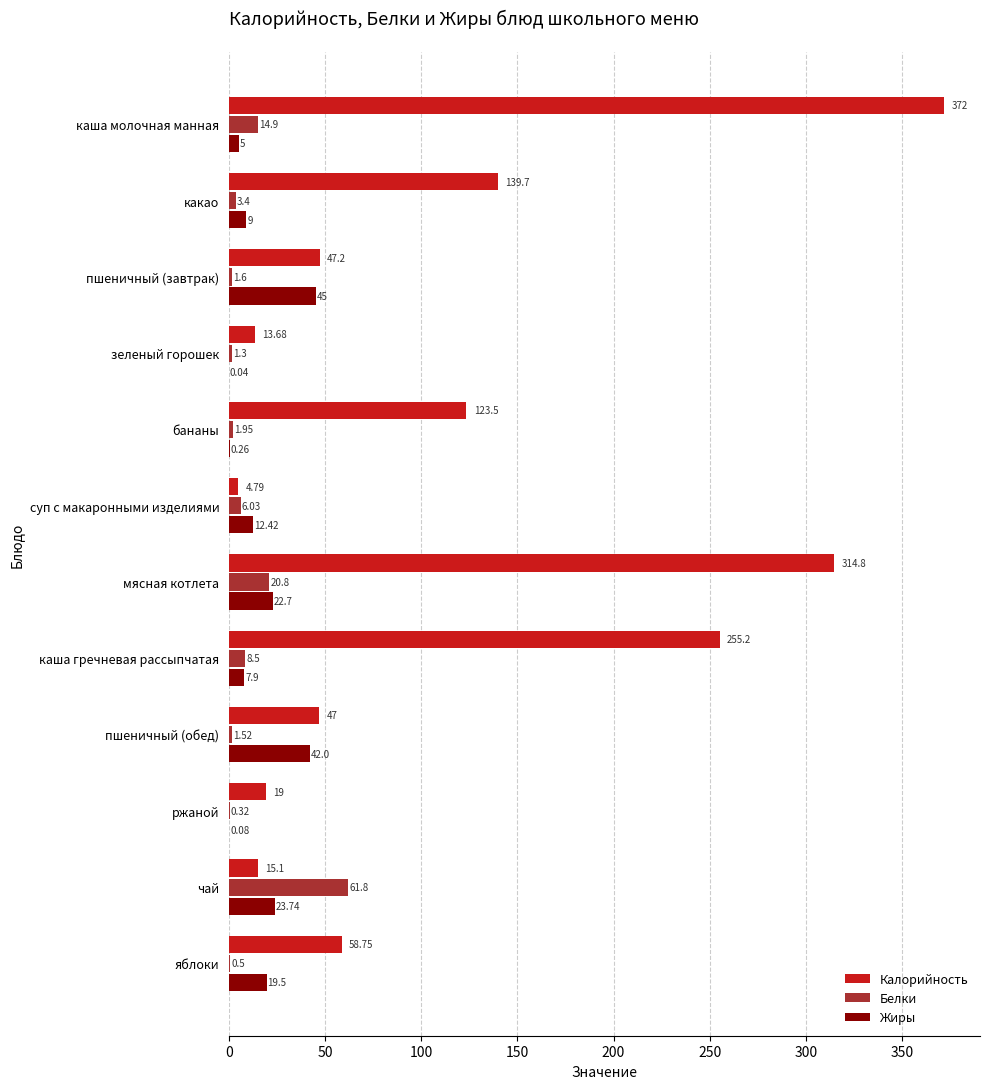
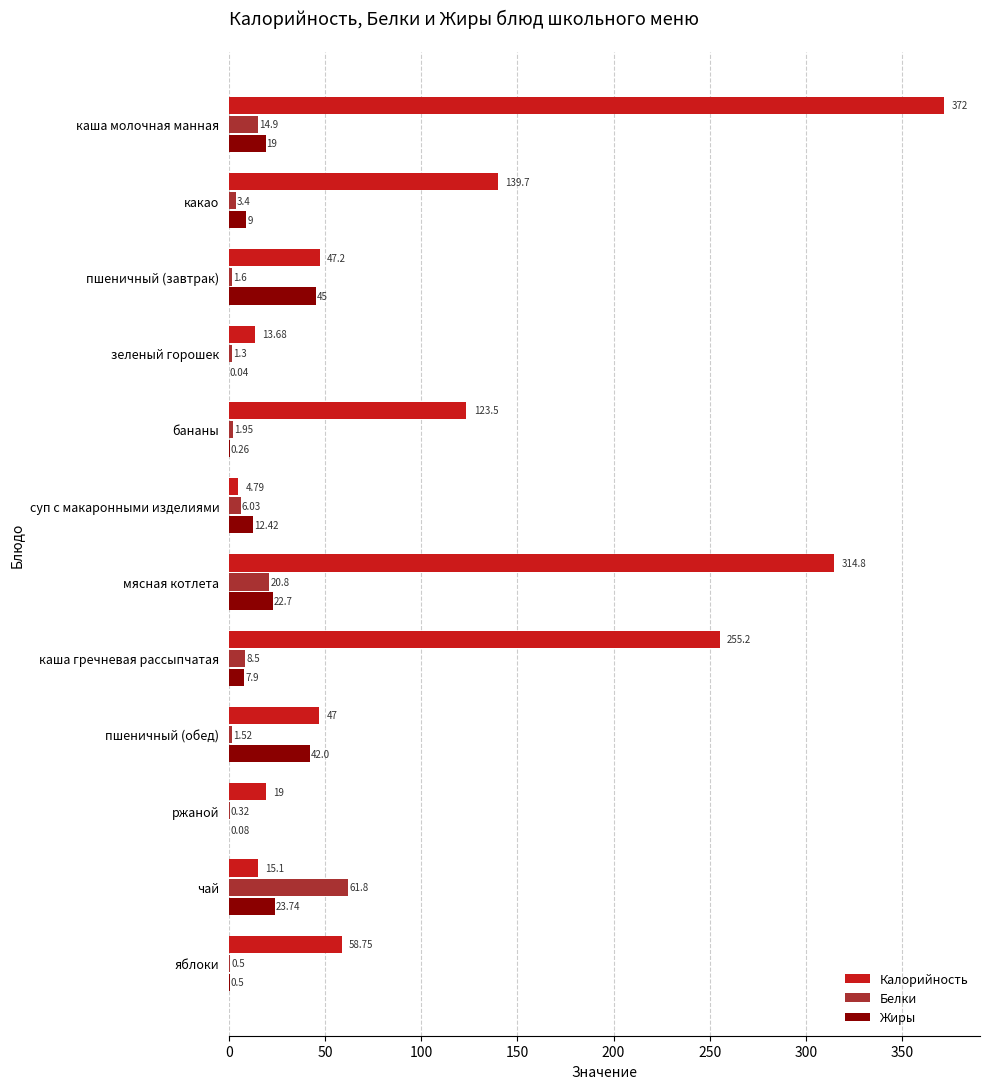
Жиры, каша молочная манная: 5 -> 19
Жиры, яблоки: 19.5 -> 0.5
